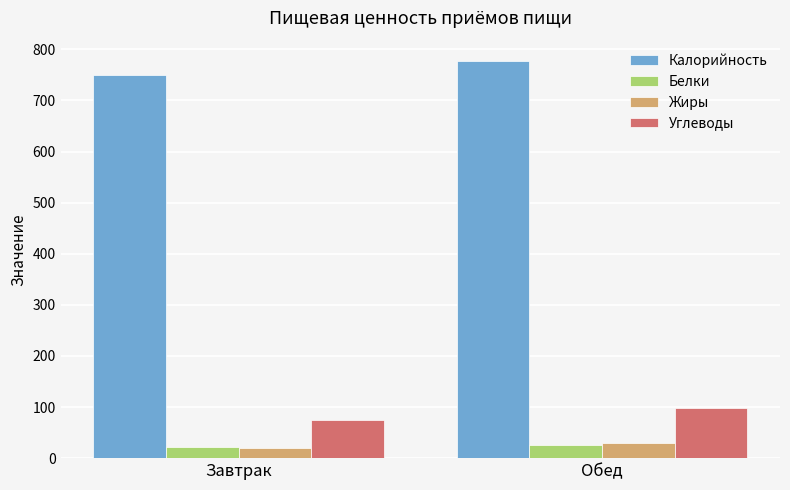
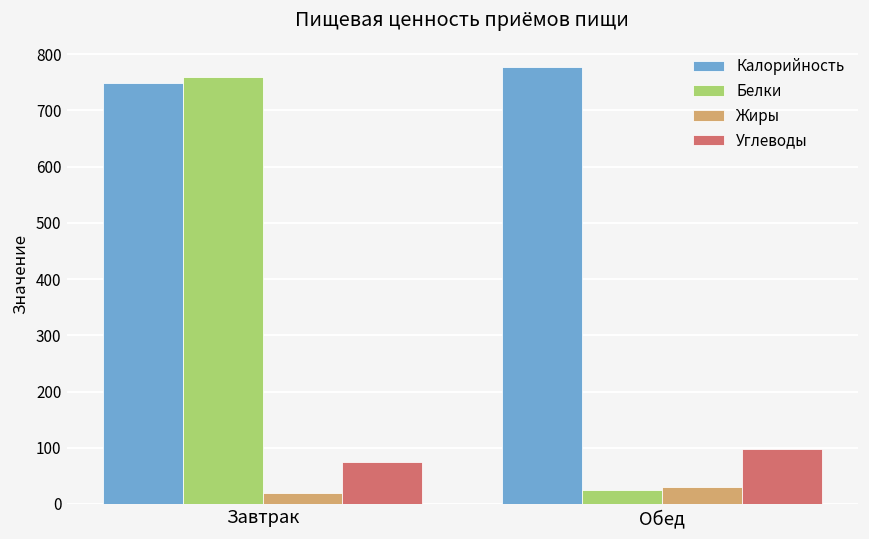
Белки, Завтрак: 20 -> 760
